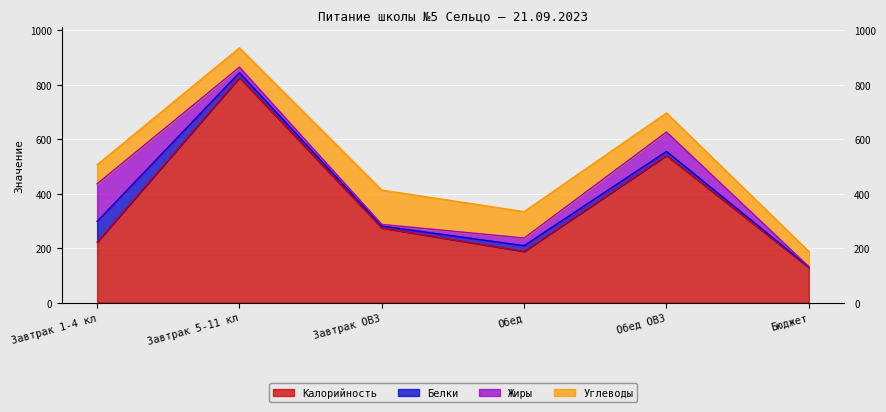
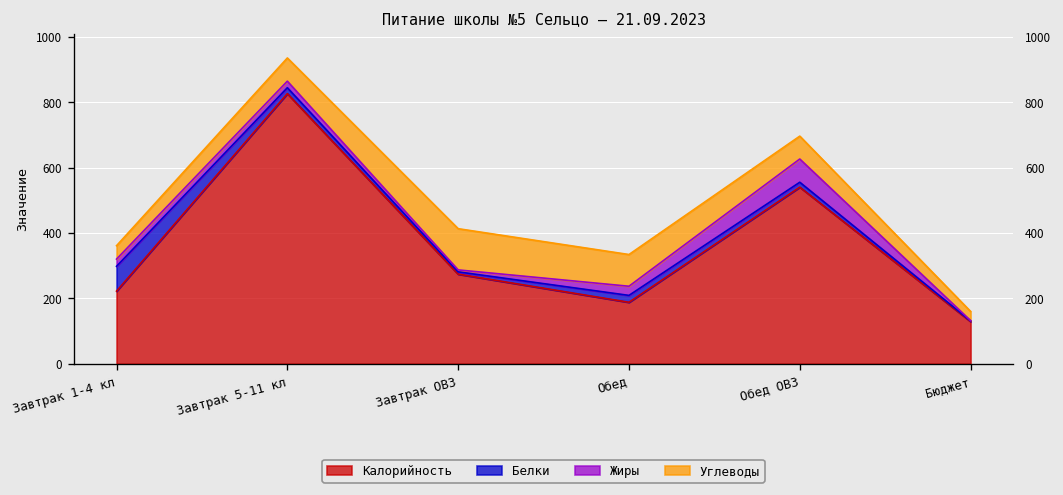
Жиры, Завтрак 1-4 кл: 140 -> 20
Углеводы, Завтрак 1-4 кл: 70 -> 40
Углеводы, Бюджет: 60 -> 30
